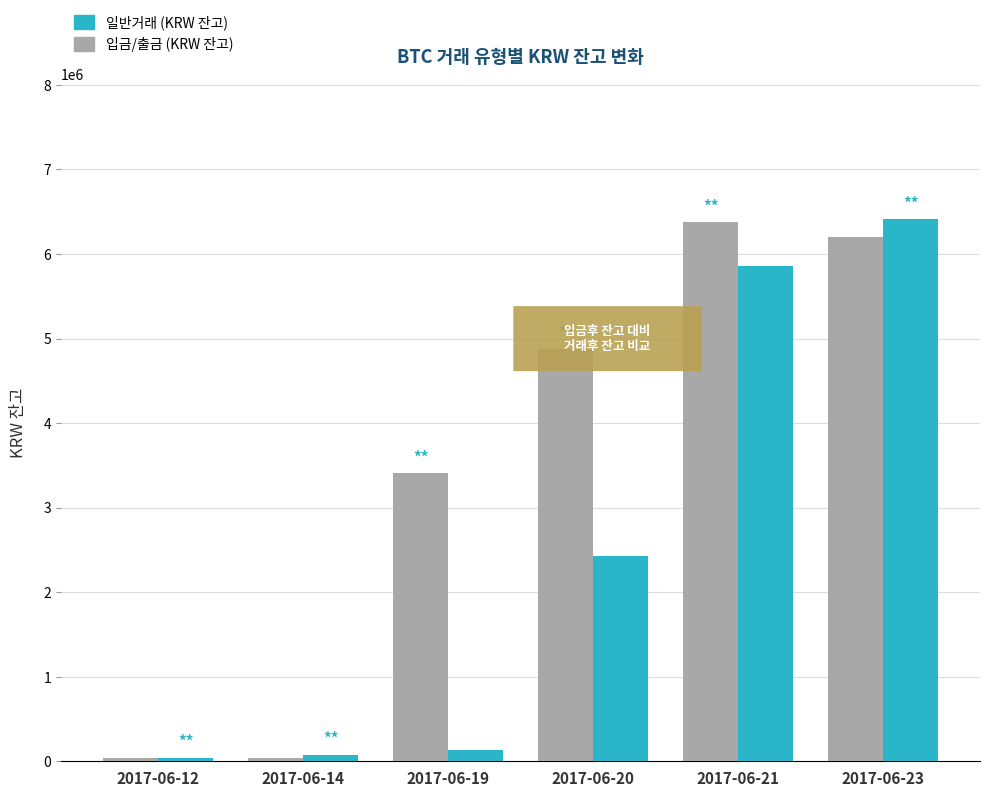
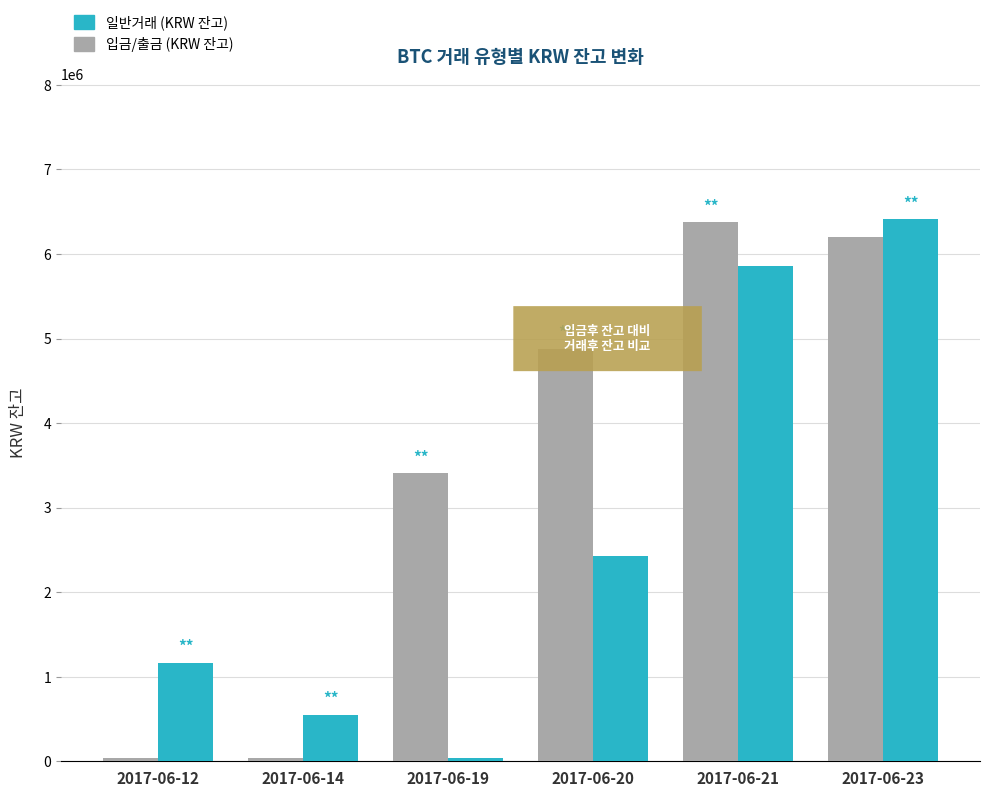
일반거래 (KRW 잔고), 2017-06-12: 0 -> 1200000
일반거래 (KRW 잔고), 2017-06-14: 100000 -> 600000
일반거래 (KRW 잔고), 2017-06-19: 100000 -> 0
